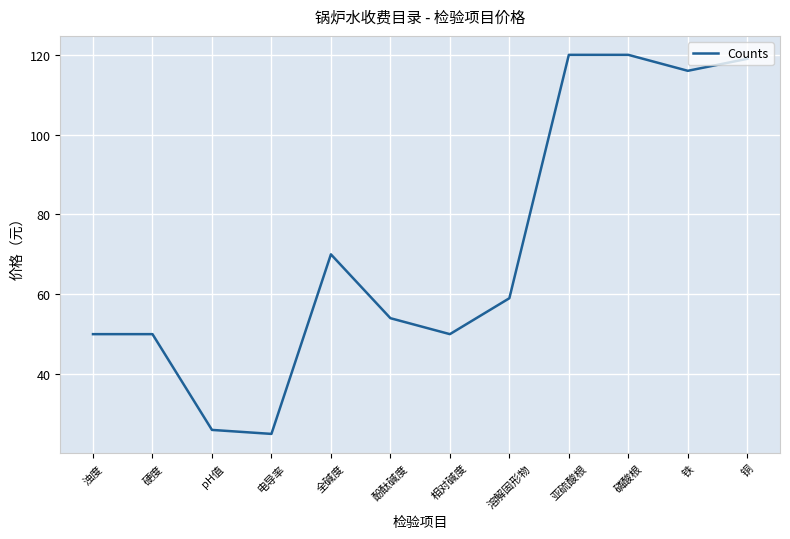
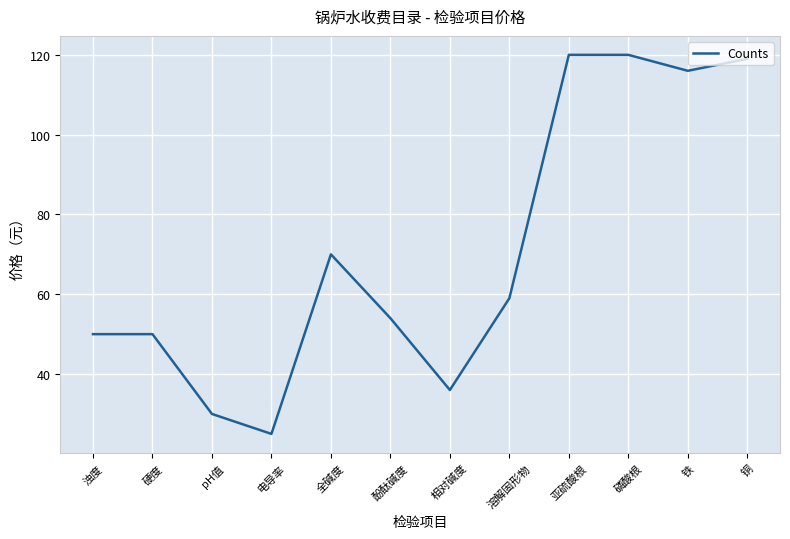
pH值: 26 -> 30
相对碱度: 50 -> 36
